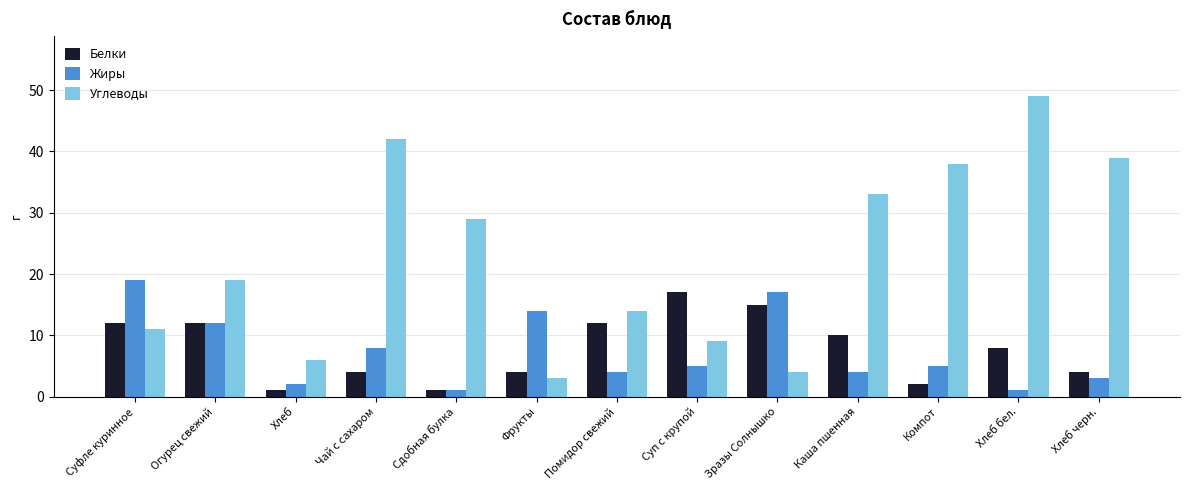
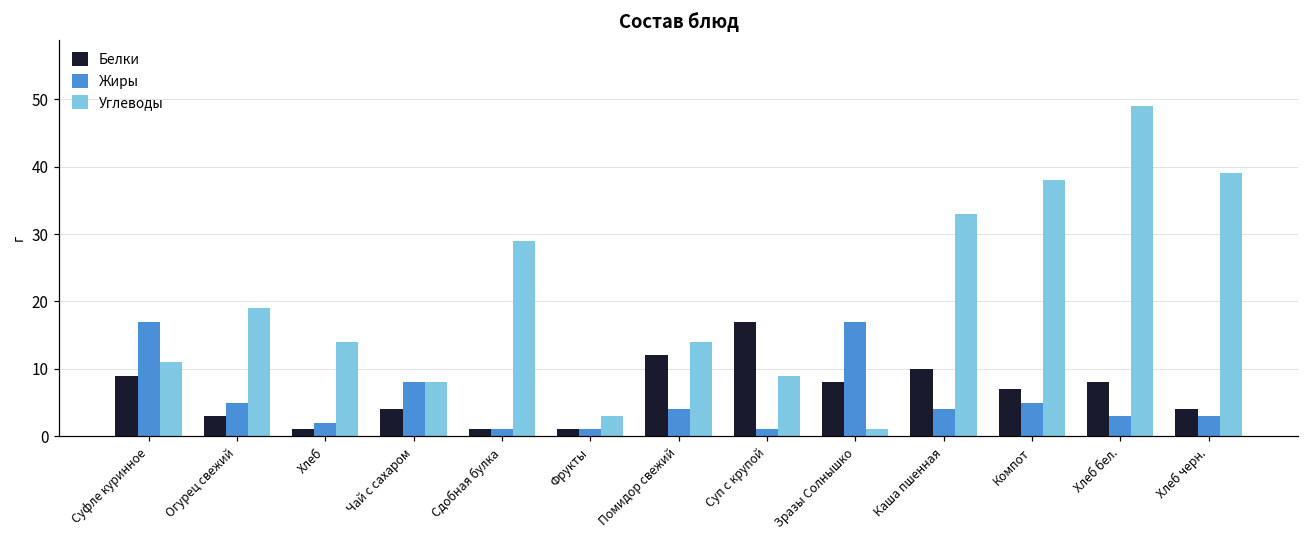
Белки, Суфле куринное: 12 -> 9
Жиры, Суфле куринное: 19 -> 17
Белки, Огурец свежий: 12 -> 3
Жиры, Огурец свежий: 12 -> 5
Углеводы, Хлеб: 6 -> 14
Углеводы, Чай с сахаром: 42 -> 8
Белки, Фрукты: 4 -> 1
Жиры, Фрукты: 14 -> 1
Жиры, Суп с крупой: 5 -> 1
Белки, Зразы Солнышко: 15 -> 8
Углеводы, Зразы Солнышко: 4 -> 1
Белки, Компот: 2 -> 7
Жиры, Хлеб бел.: 1 -> 3
